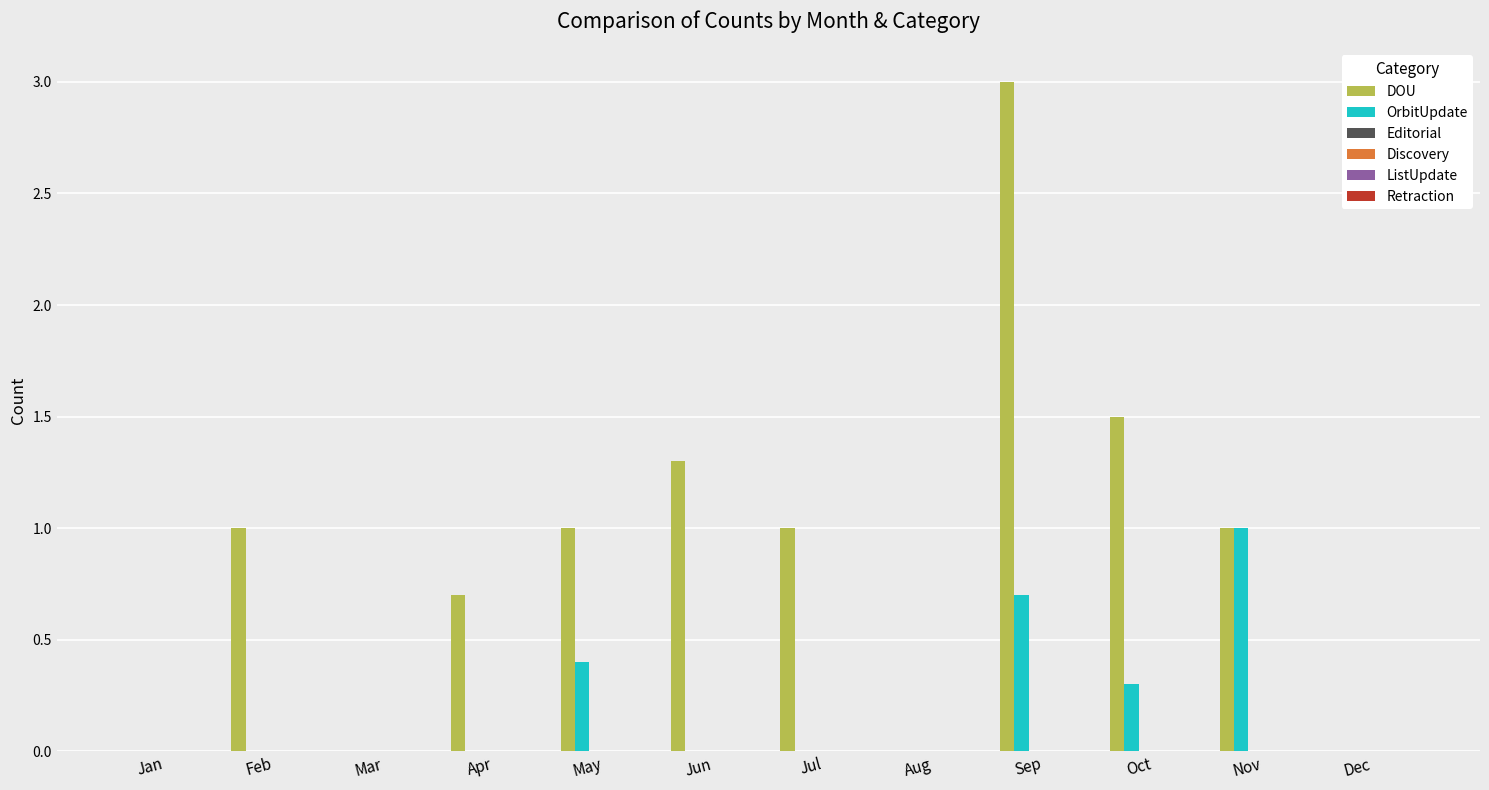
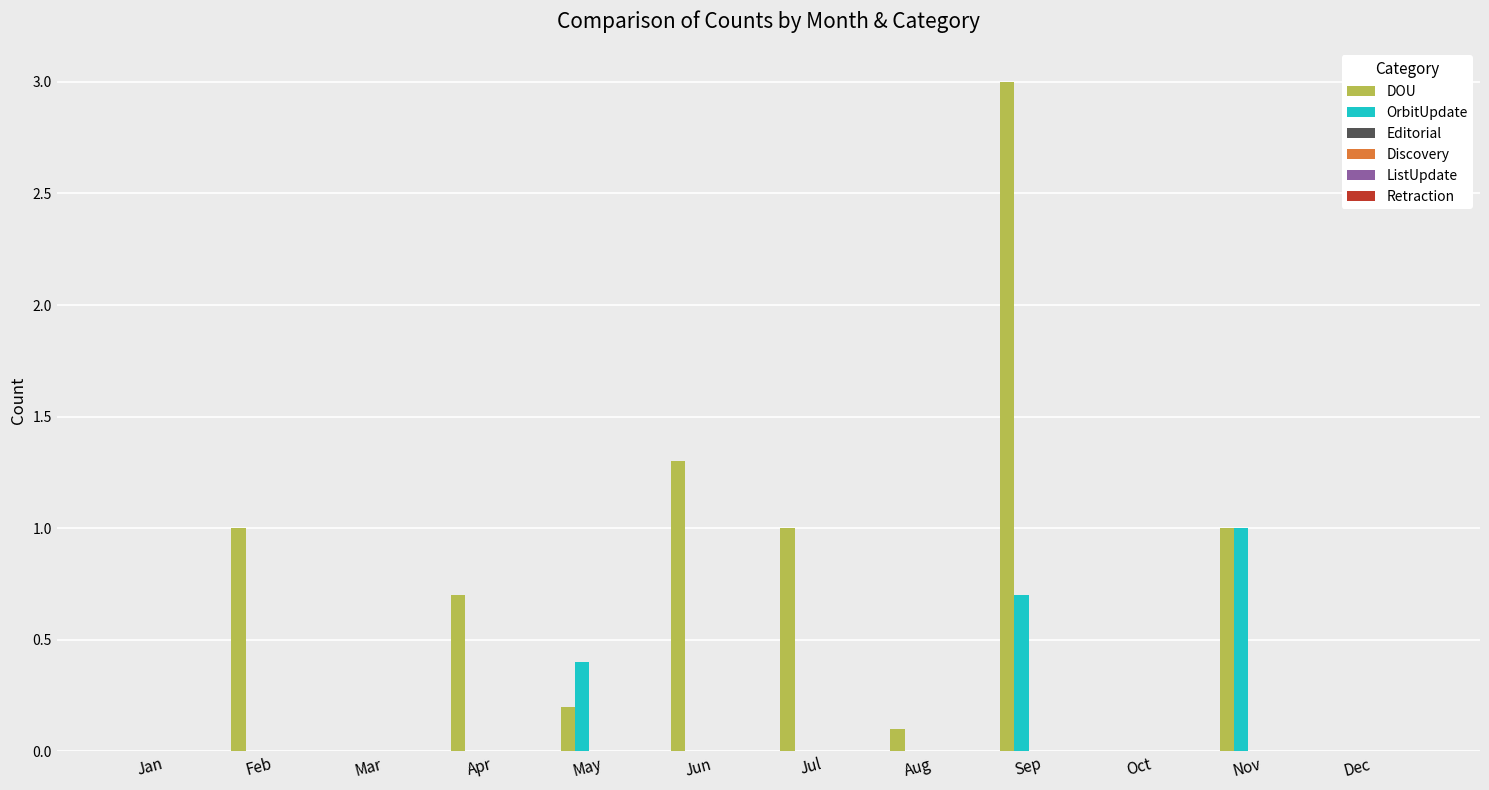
DOU, May: 1.0 -> 0.2
DOU, Aug: 0.0 -> 0.1
DOU, Oct: 1.5 -> 0.0
OrbitUpdate, Oct: 0.3 -> 0.0
